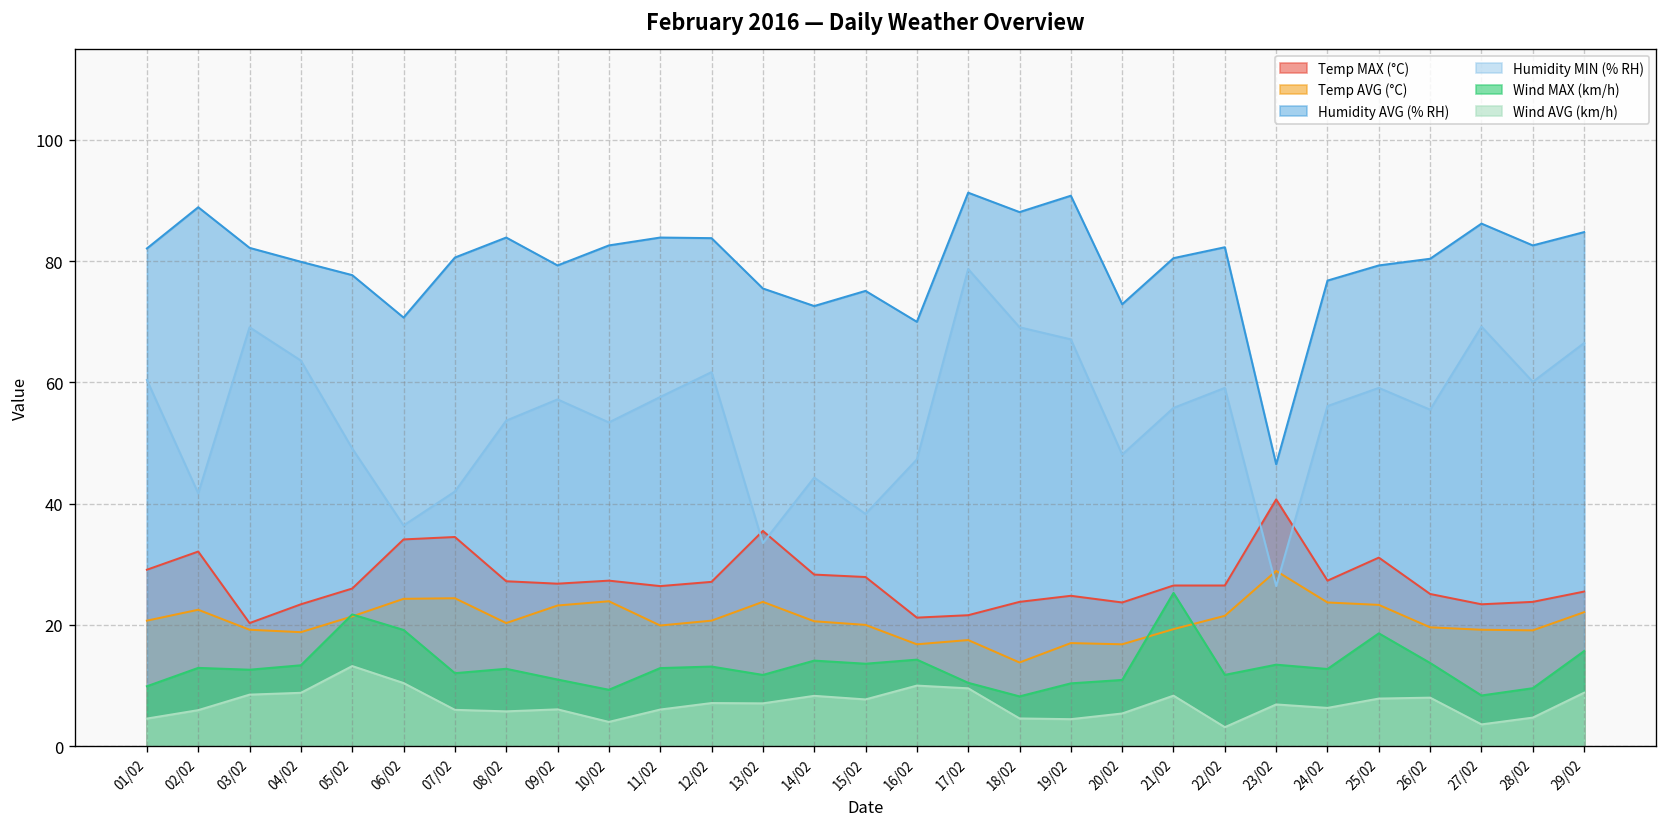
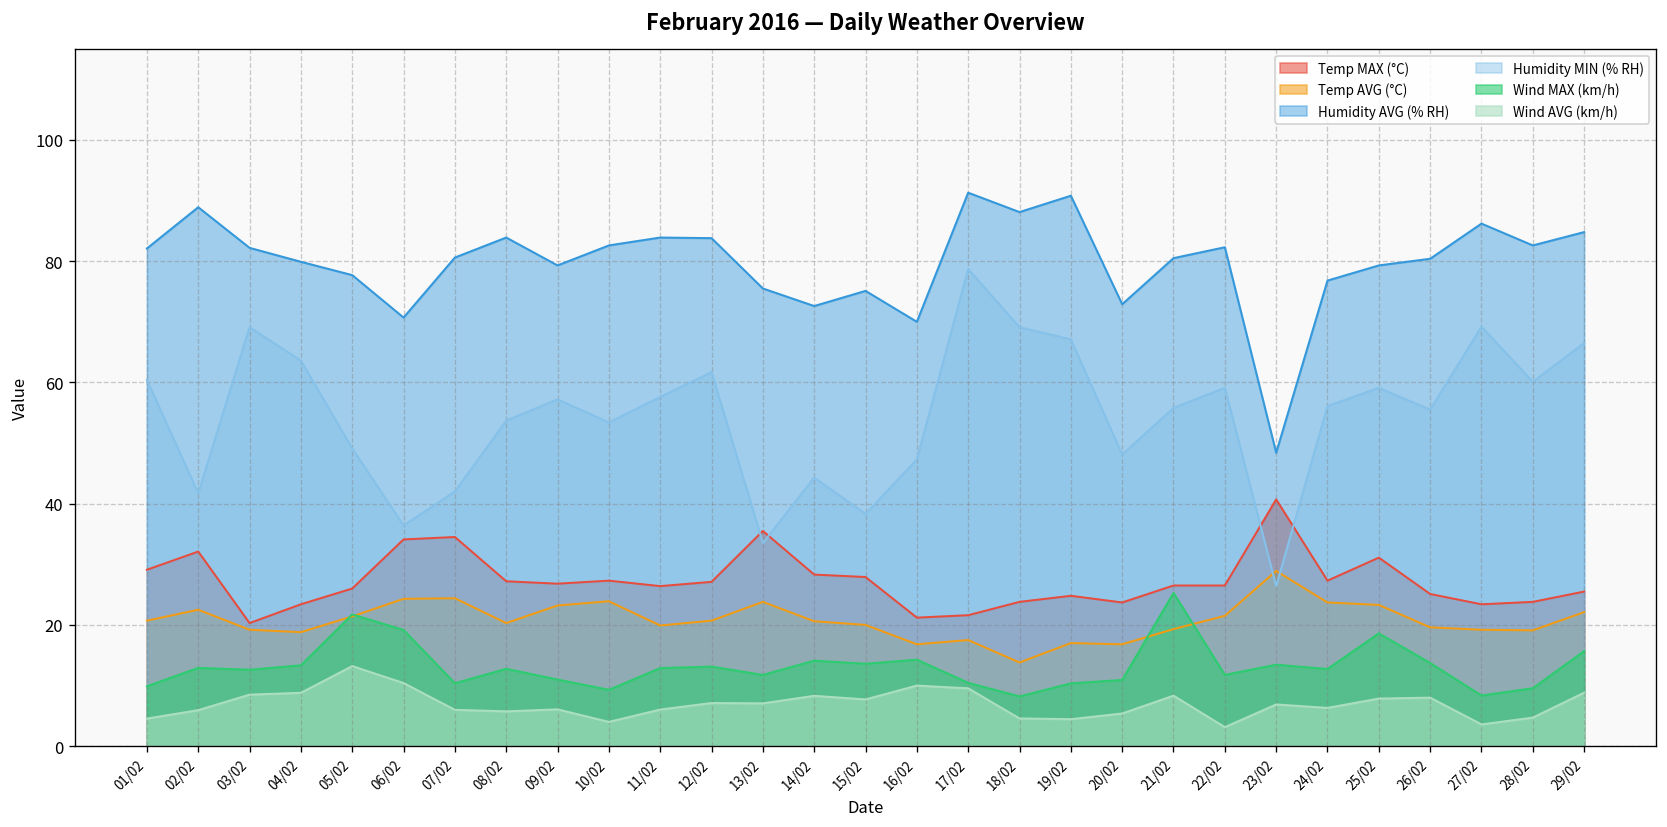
Wind MAX (km/h), 07/02: 12 -> 10
Humidity AVG (% RH), 23/02: 47 -> 48
